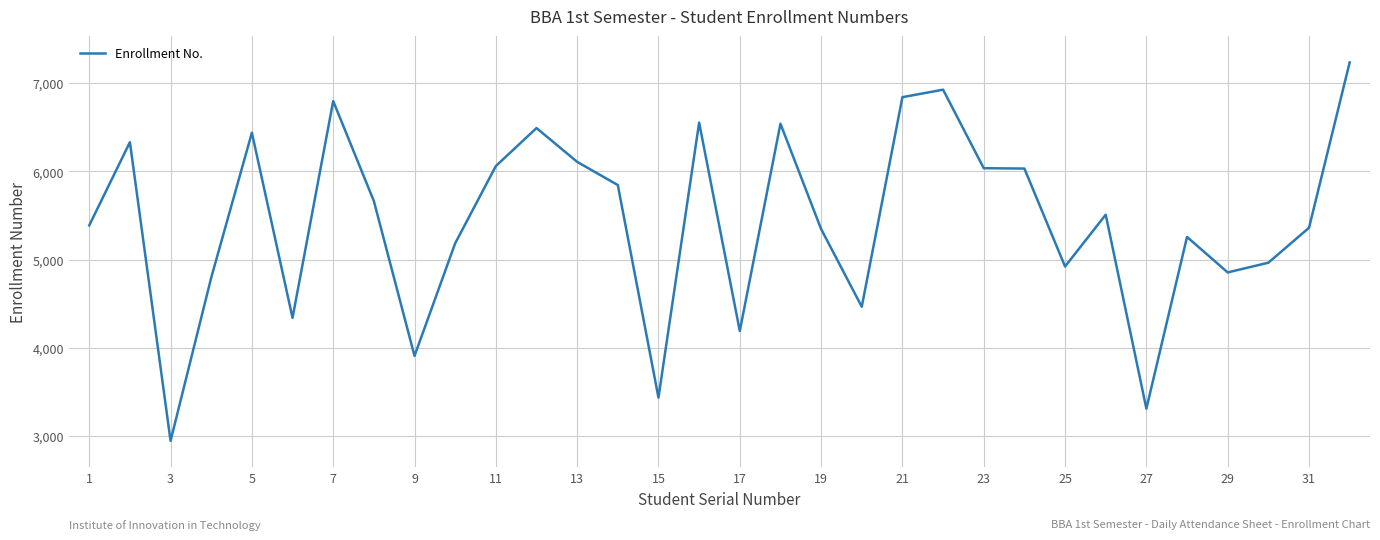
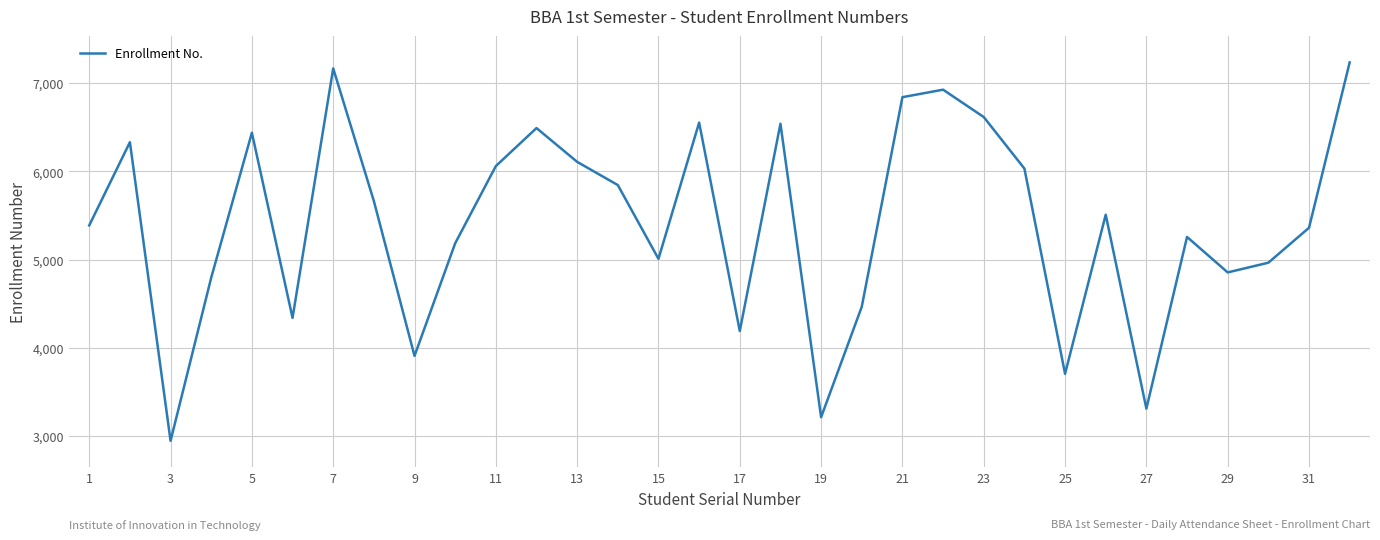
7: 6,800 -> 7,200
15: 3,400 -> 5,000
19: 5,300 -> 3,200
23: 6,000 -> 6,600
25: 4,900 -> 3,700
